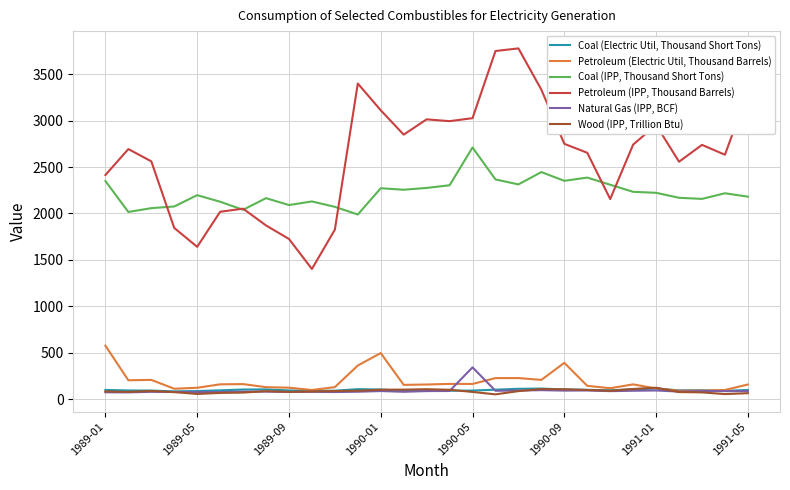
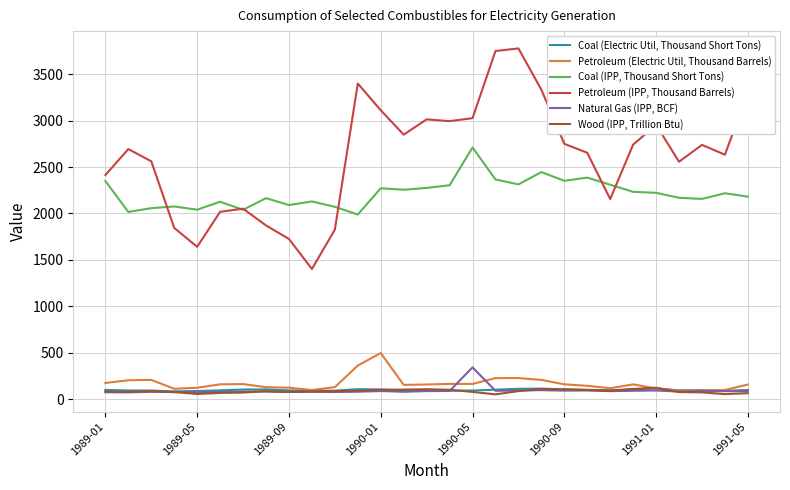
Petroleum (Electric Util, Thousand Barrels), 1989-01: 600 -> 200
Coal (IPP, Thousand Short Tons), 1989-05: 2200 -> 2000
Petroleum (Electric Util, Thousand Barrels), 1990-09: 400 -> 200
